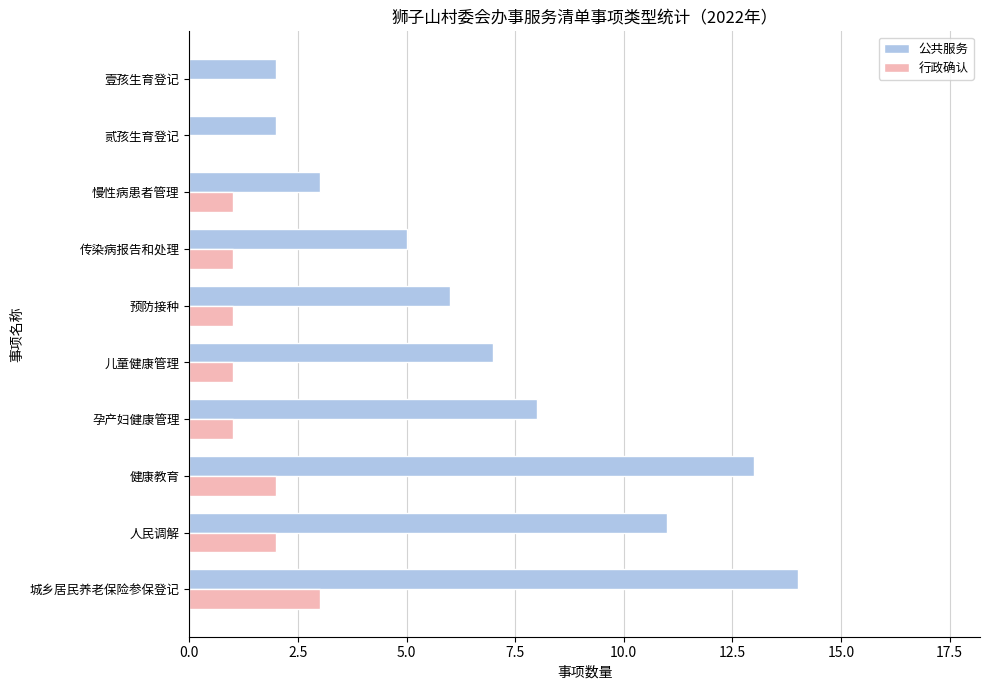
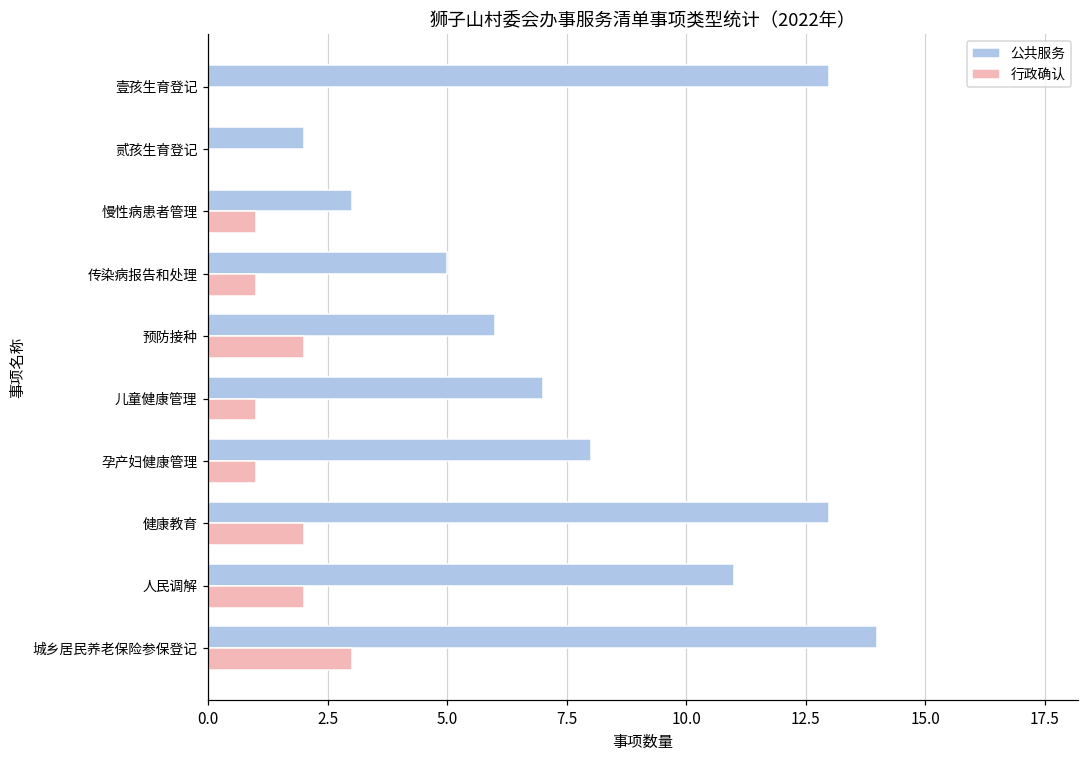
公共服务, 壹孩生育登记: 2 -> 13
行政确认, 预防接种: 1 -> 2
